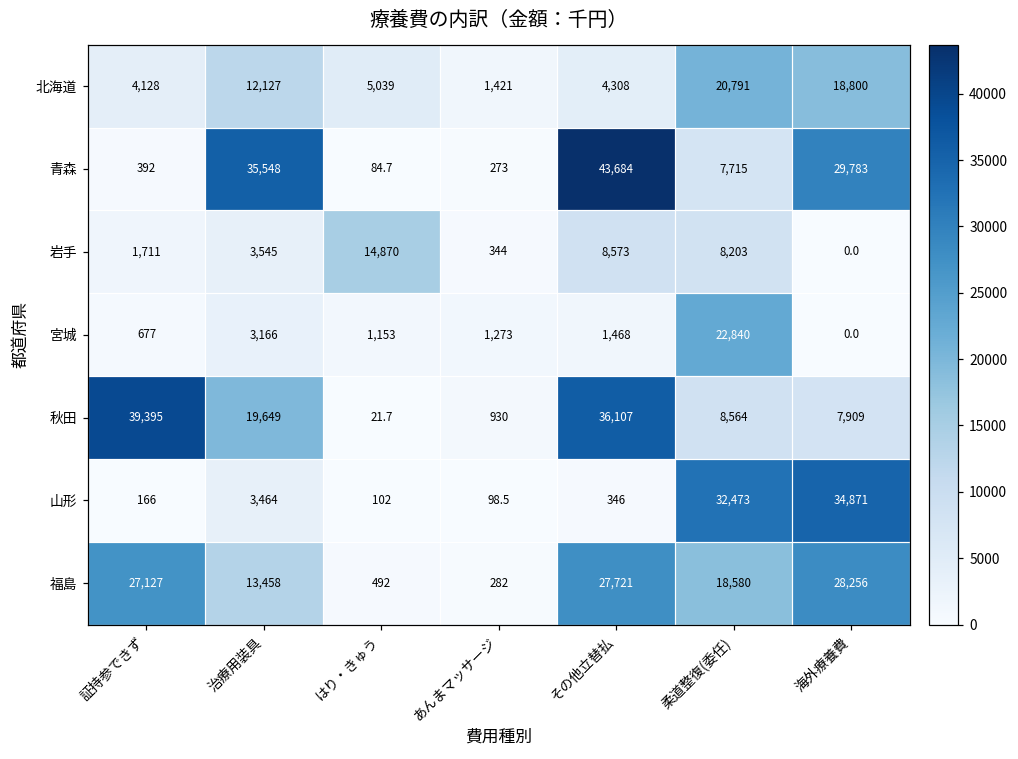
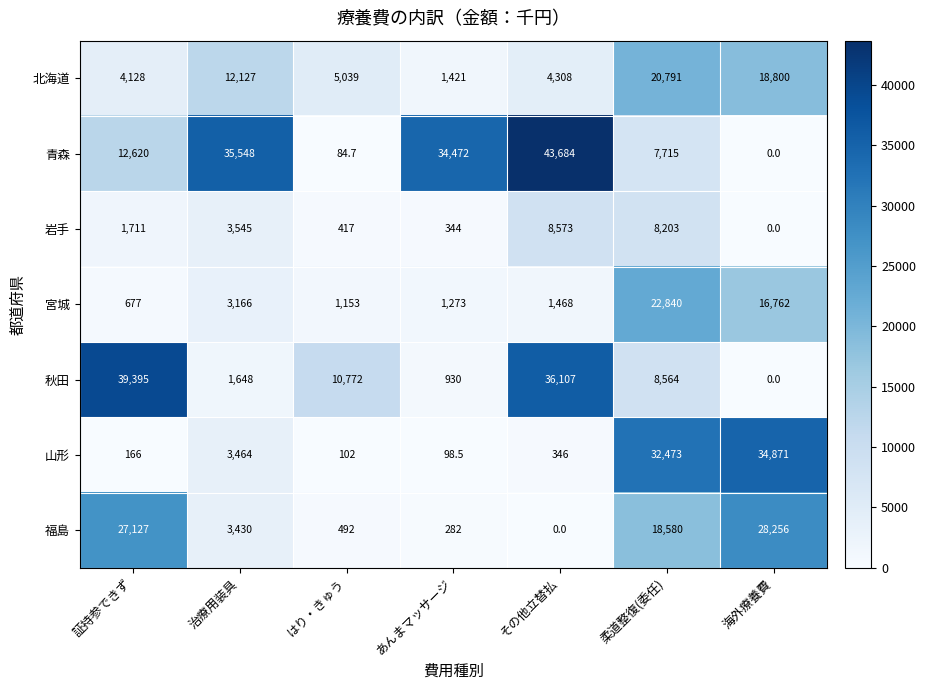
青森, 証持参できず: 392 -> 12,620
青森, あんまマッサージ: 273 -> 34,472
青森, 海外療養費: 29,783 -> 0.0
岩手, はり・きゅう: 14,870 -> 417
宮城, 海外療養費: 0.0 -> 16,762
秋田, 治療用装具: 19,649 -> 1,648
秋田, はり・きゅう: 21.7 -> 10,772
秋田, 海外療養費: 7,909 -> 0.0
福島, 治療用装具: 13,458 -> 3,430
福島, その他立替払: 27,721 -> 0.0
